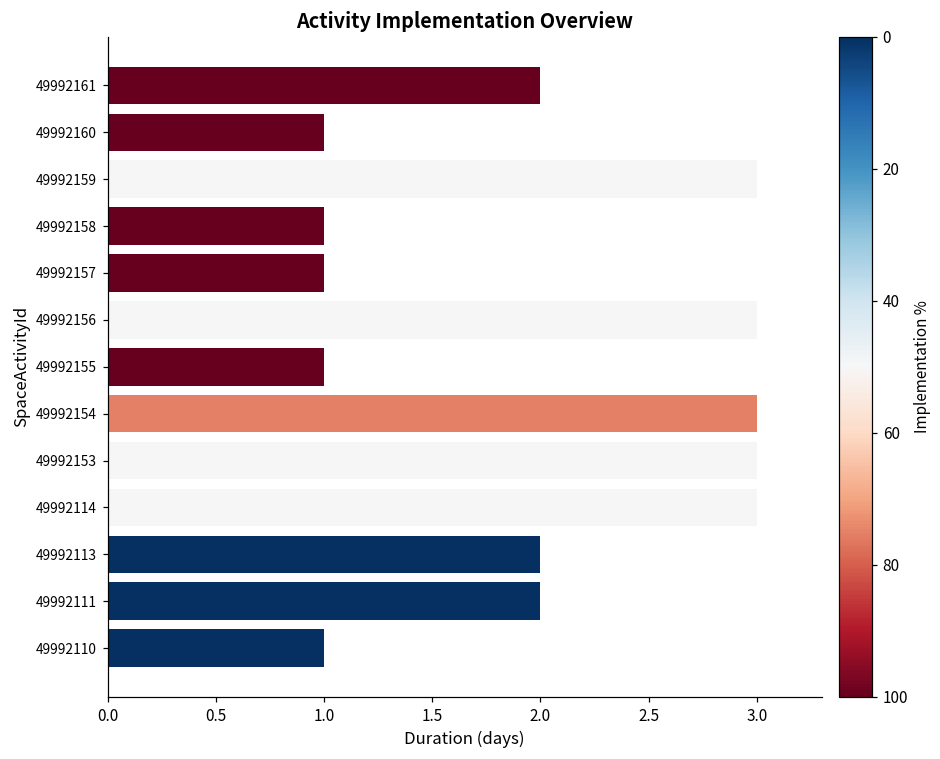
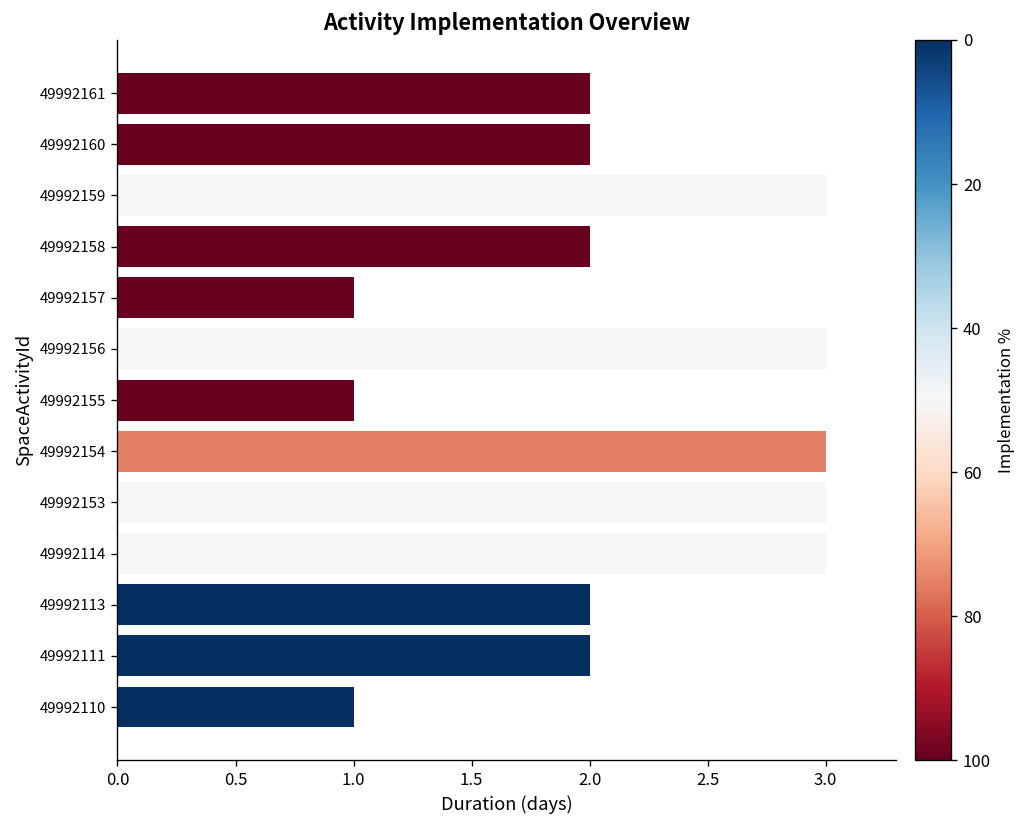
49992160: 1 -> 2
49992158: 1 -> 2
